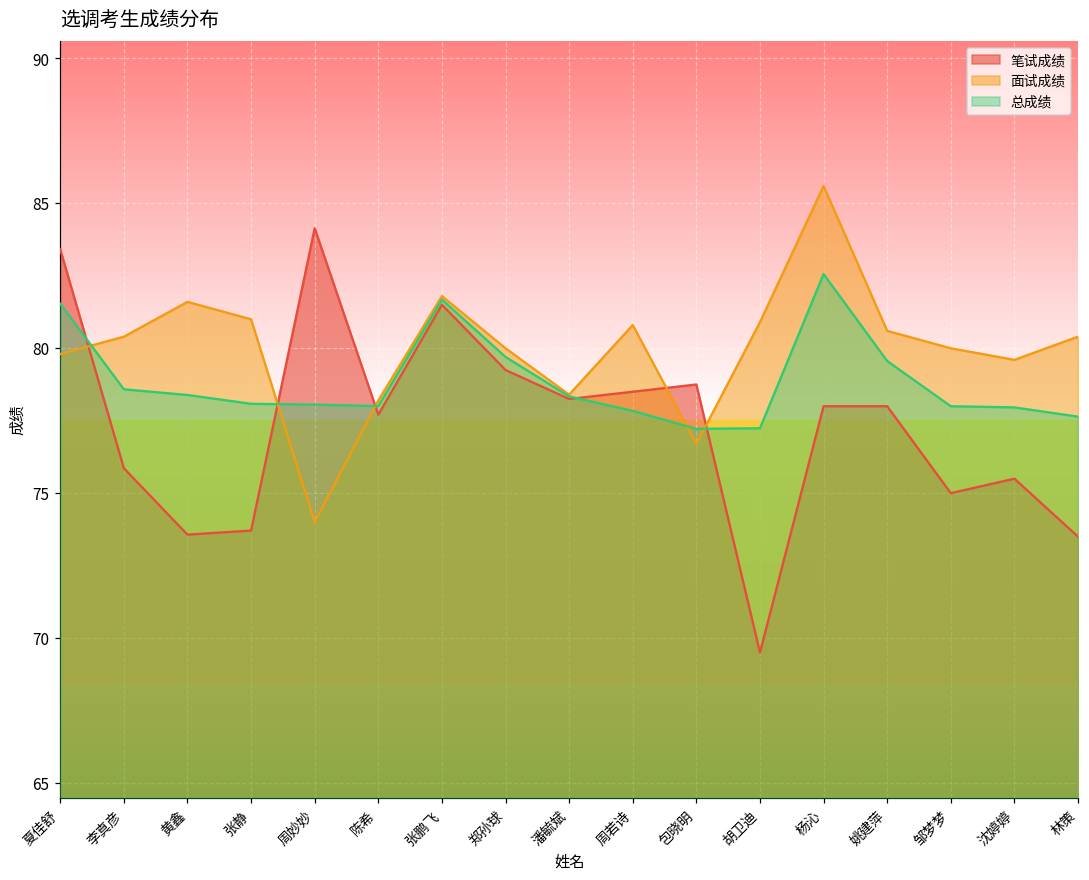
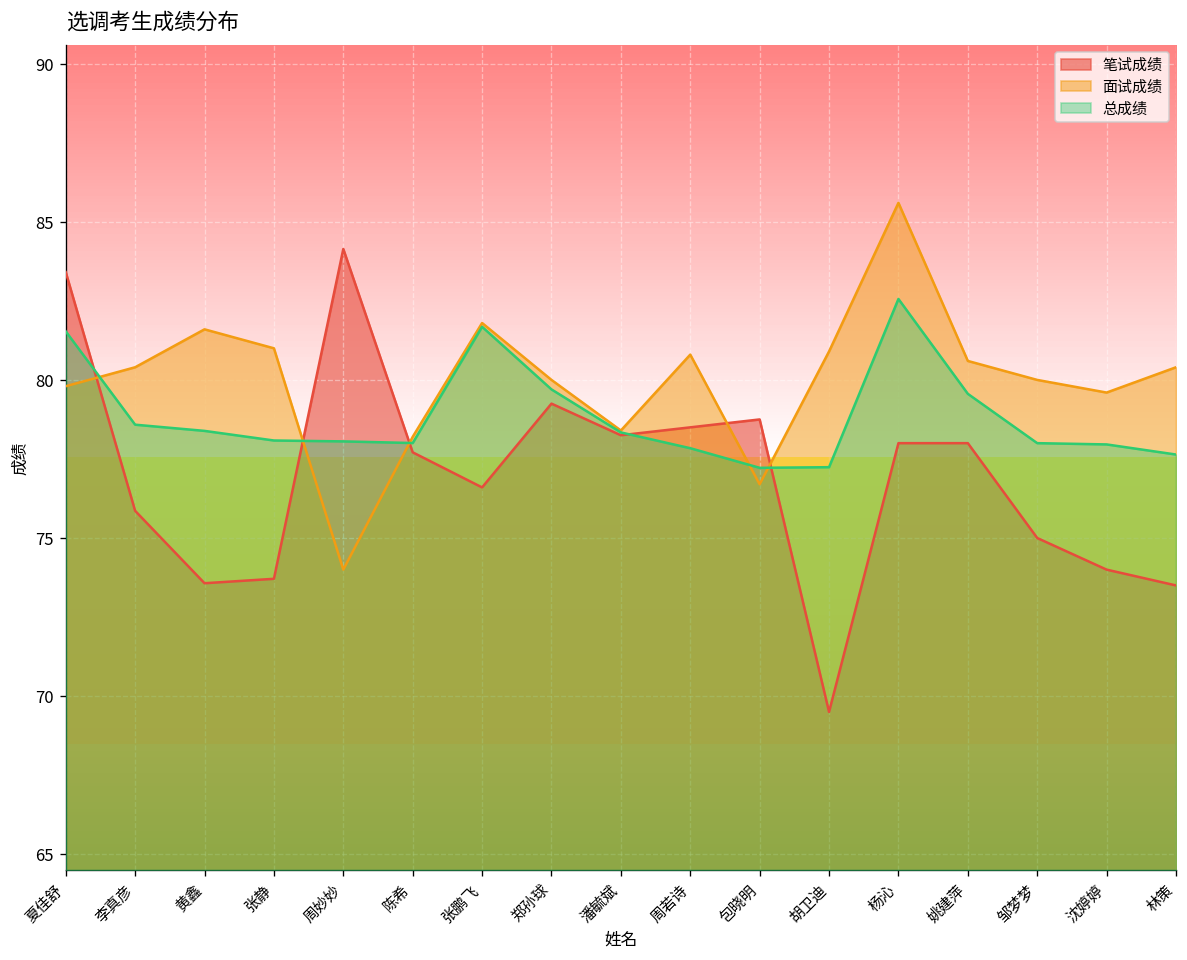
笔试成绩, 张鹏飞: 81.5 -> 76.6
笔试成绩, 沈婷婷: 75.5 -> 74.0
